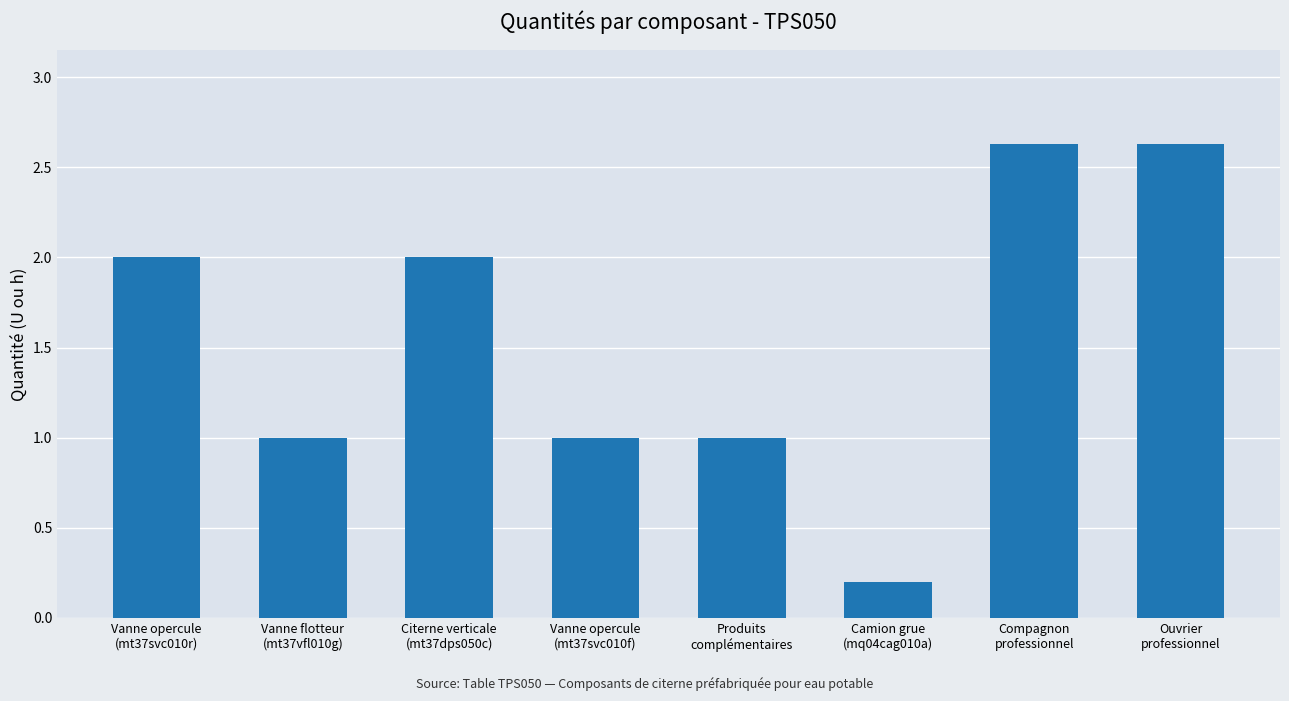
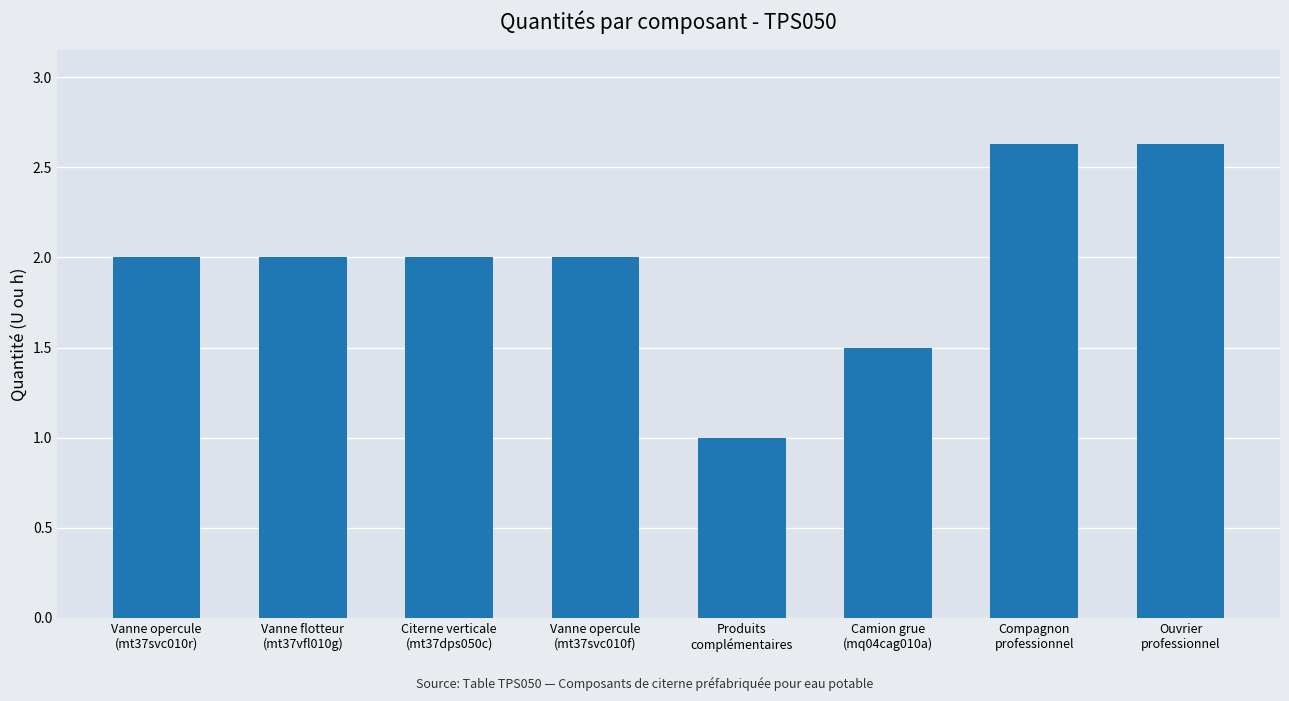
Vanne flotteur (mt37vfl010g): 1 -> 2
Vanne opercule (mt37svc010f): 1 -> 2
Camion grue (mq04cag010a): 0.2 -> 1.5
